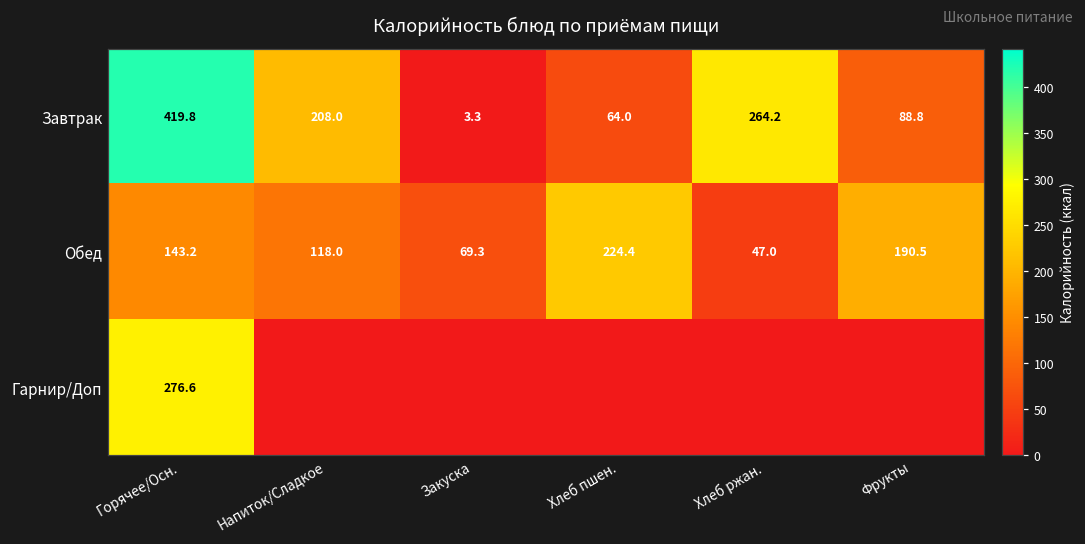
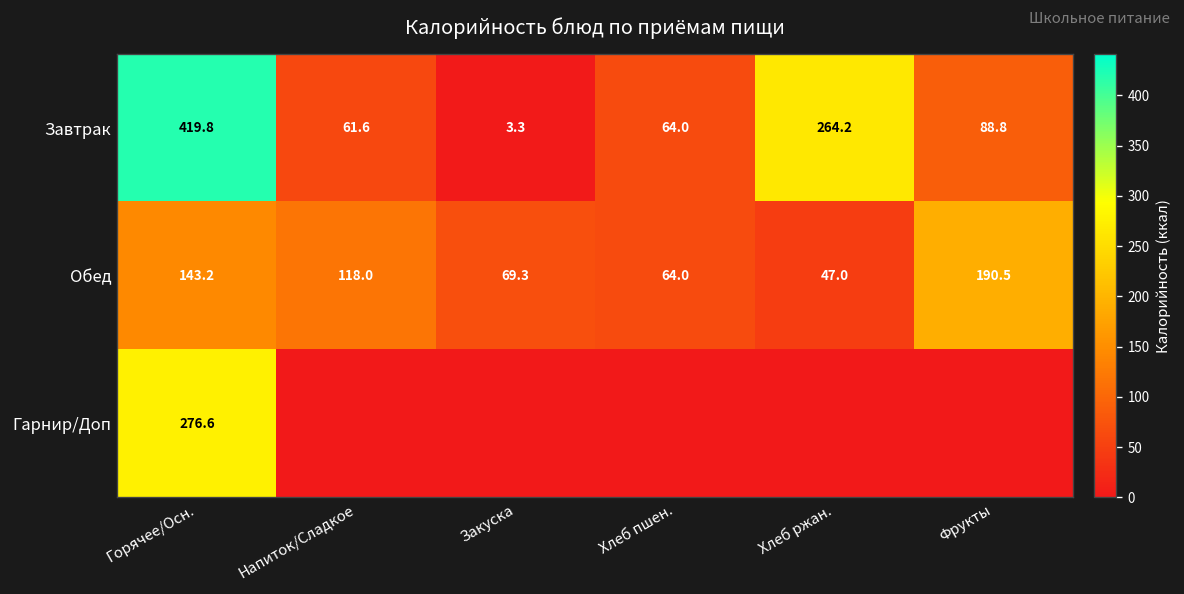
Завтрак, Напиток/Сладкое: 208.0 -> 61.6
Обед, Хлеб пшен.: 224.4 -> 64.0
